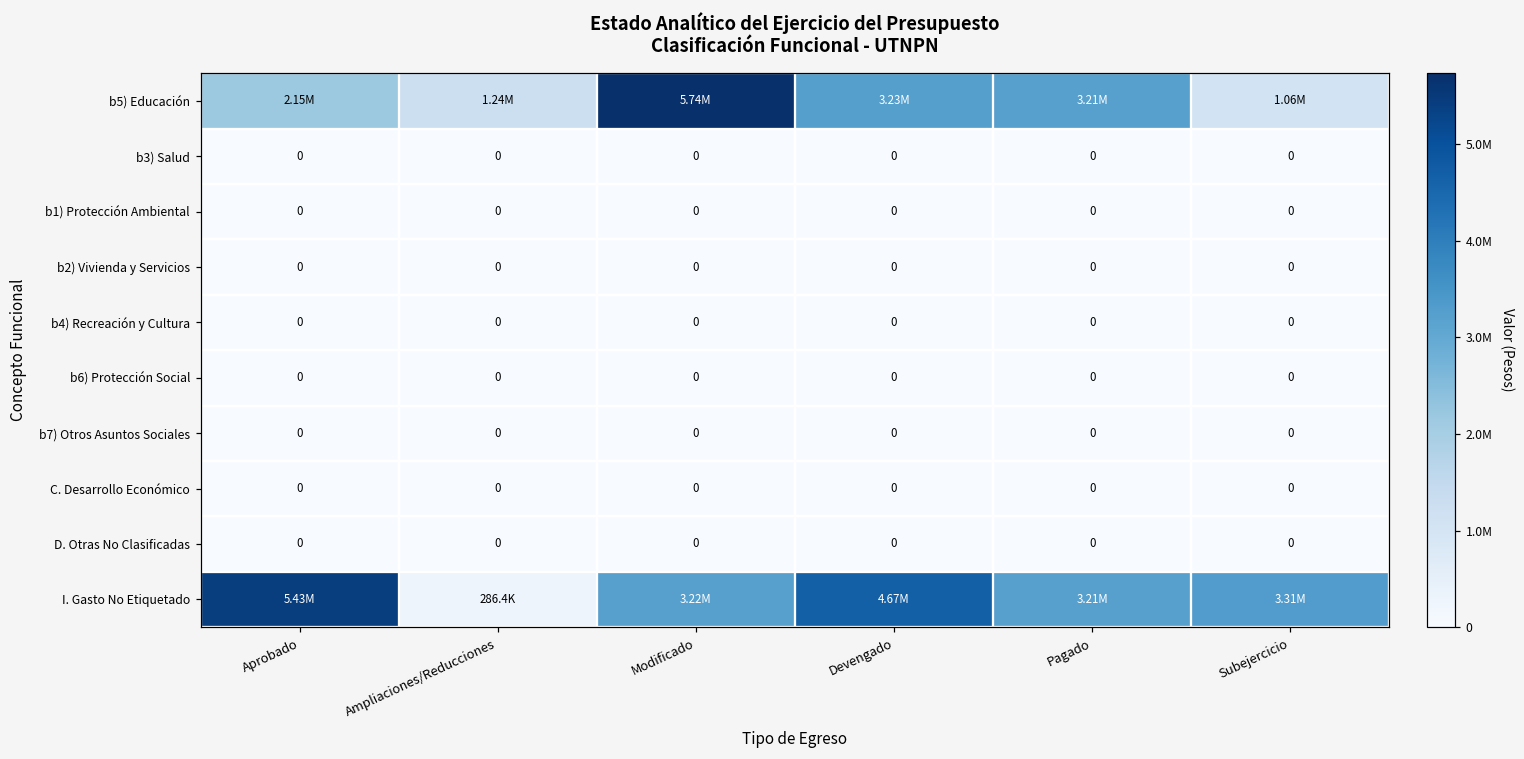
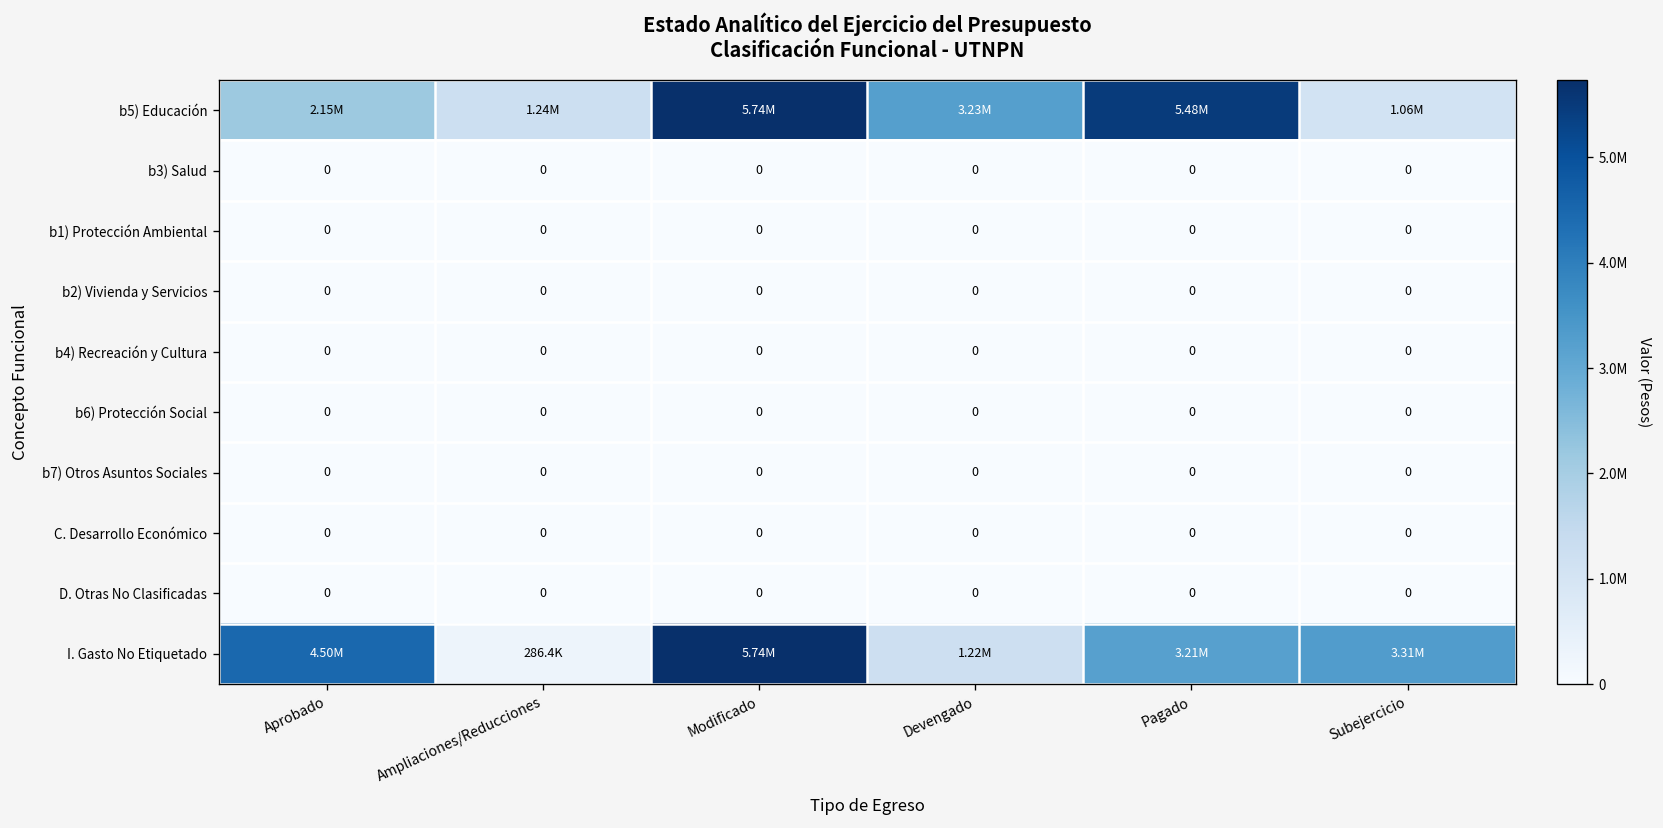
b5) Educación, Pagado: 3.21M -> 5.48M
I. Gasto No Etiquetado, Aprobado: 5.43M -> 4.50M
I. Gasto No Etiquetado, Modificado: 3.22M -> 5.74M
I. Gasto No Etiquetado, Devengado: 4.67M -> 1.22M
